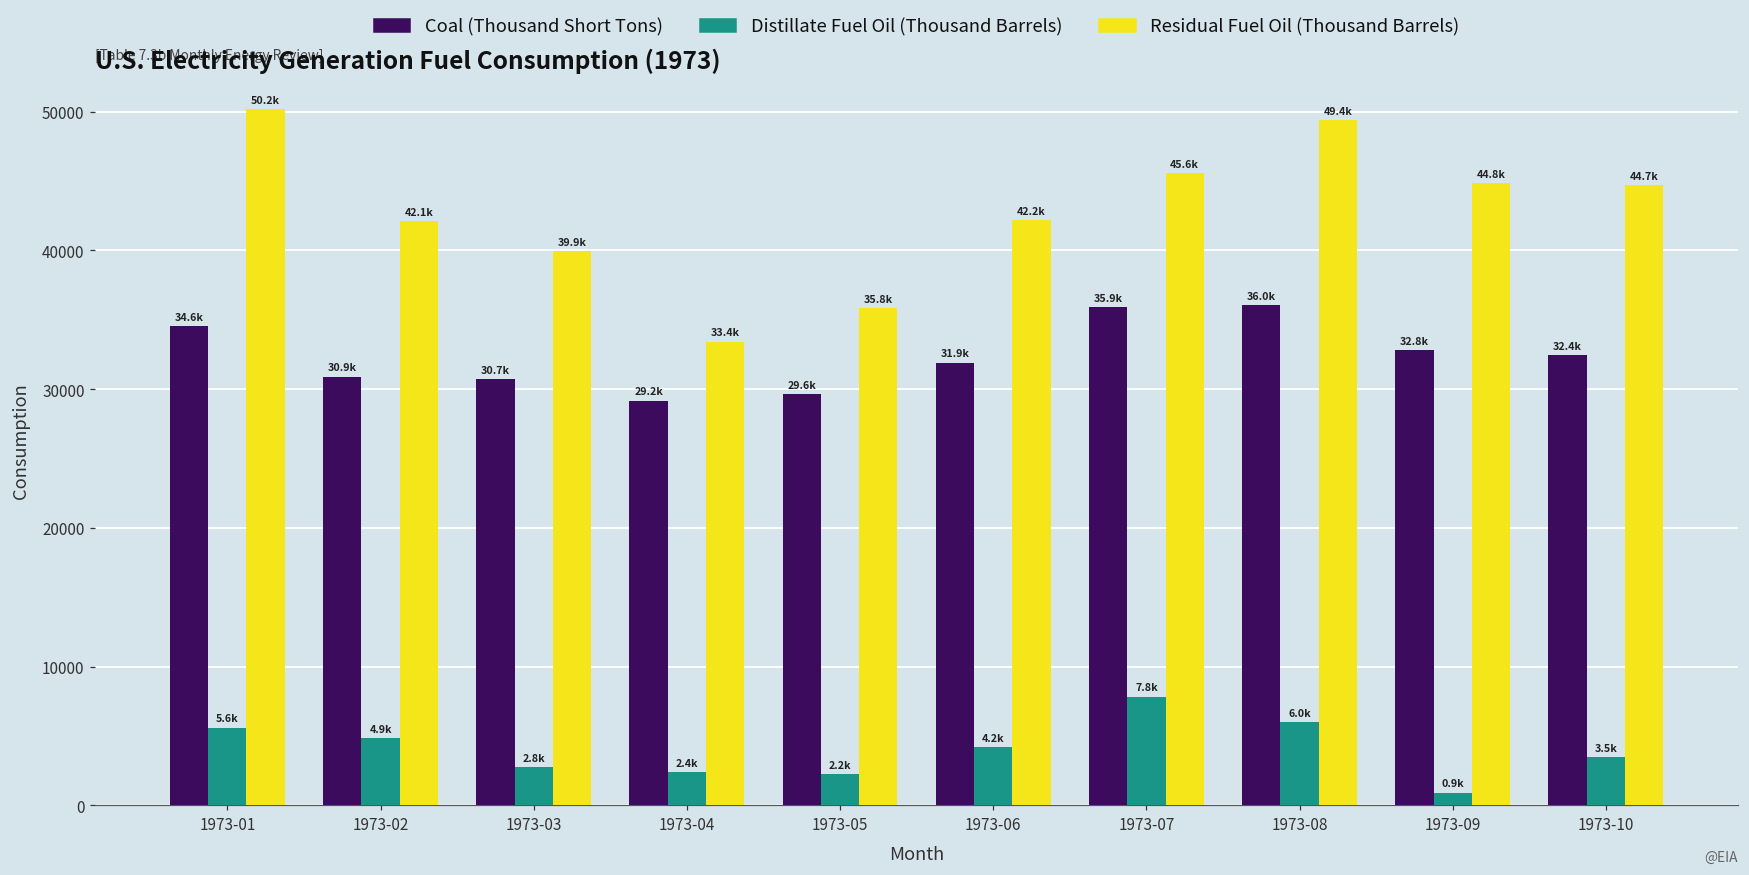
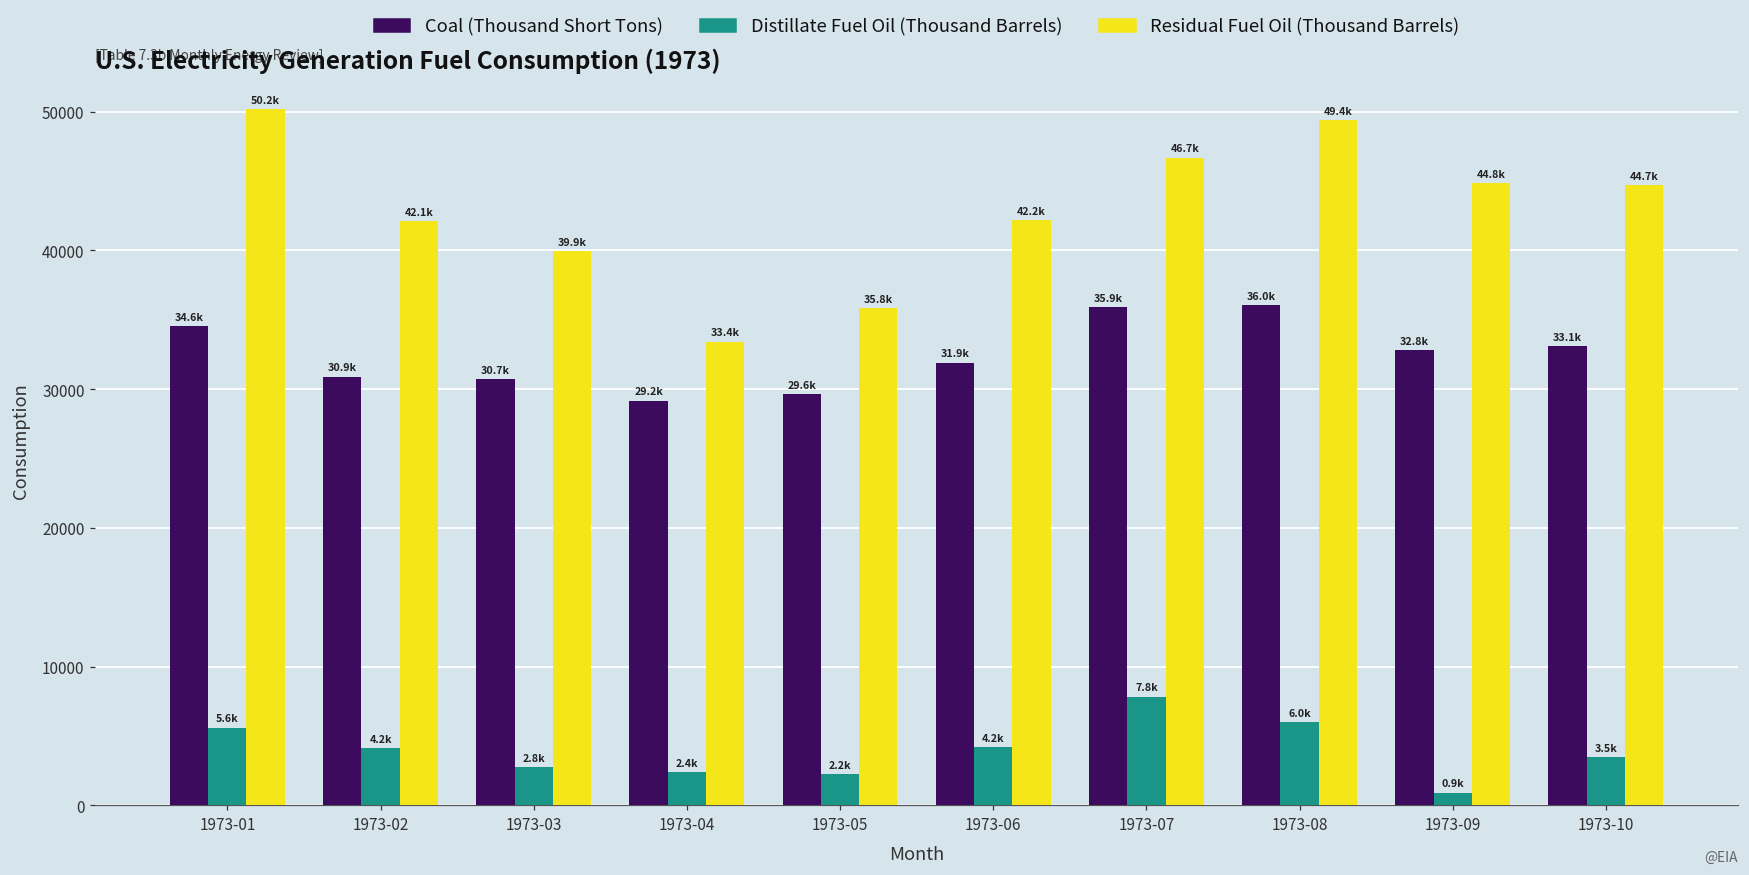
Distillate Fuel Oil (Thousand Barrels), 1973-02: 4.9k -> 4.2k
Residual Fuel Oil (Thousand Barrels), 1973-07: 45.6k -> 46.7k
Coal (Thousand Short Tons), 1973-10: 32.4k -> 33.1k
